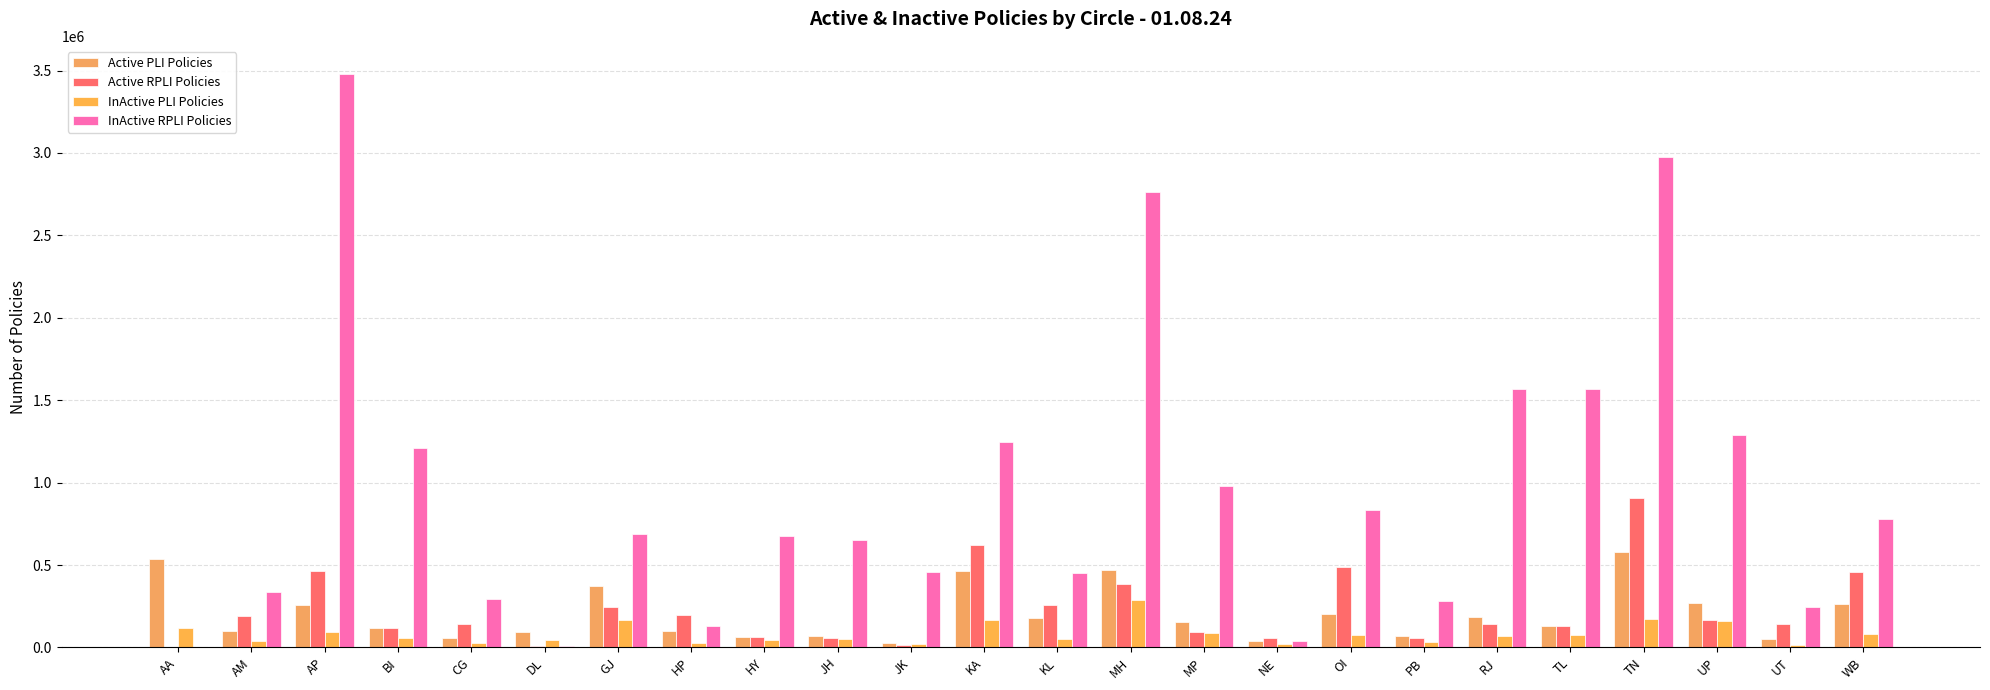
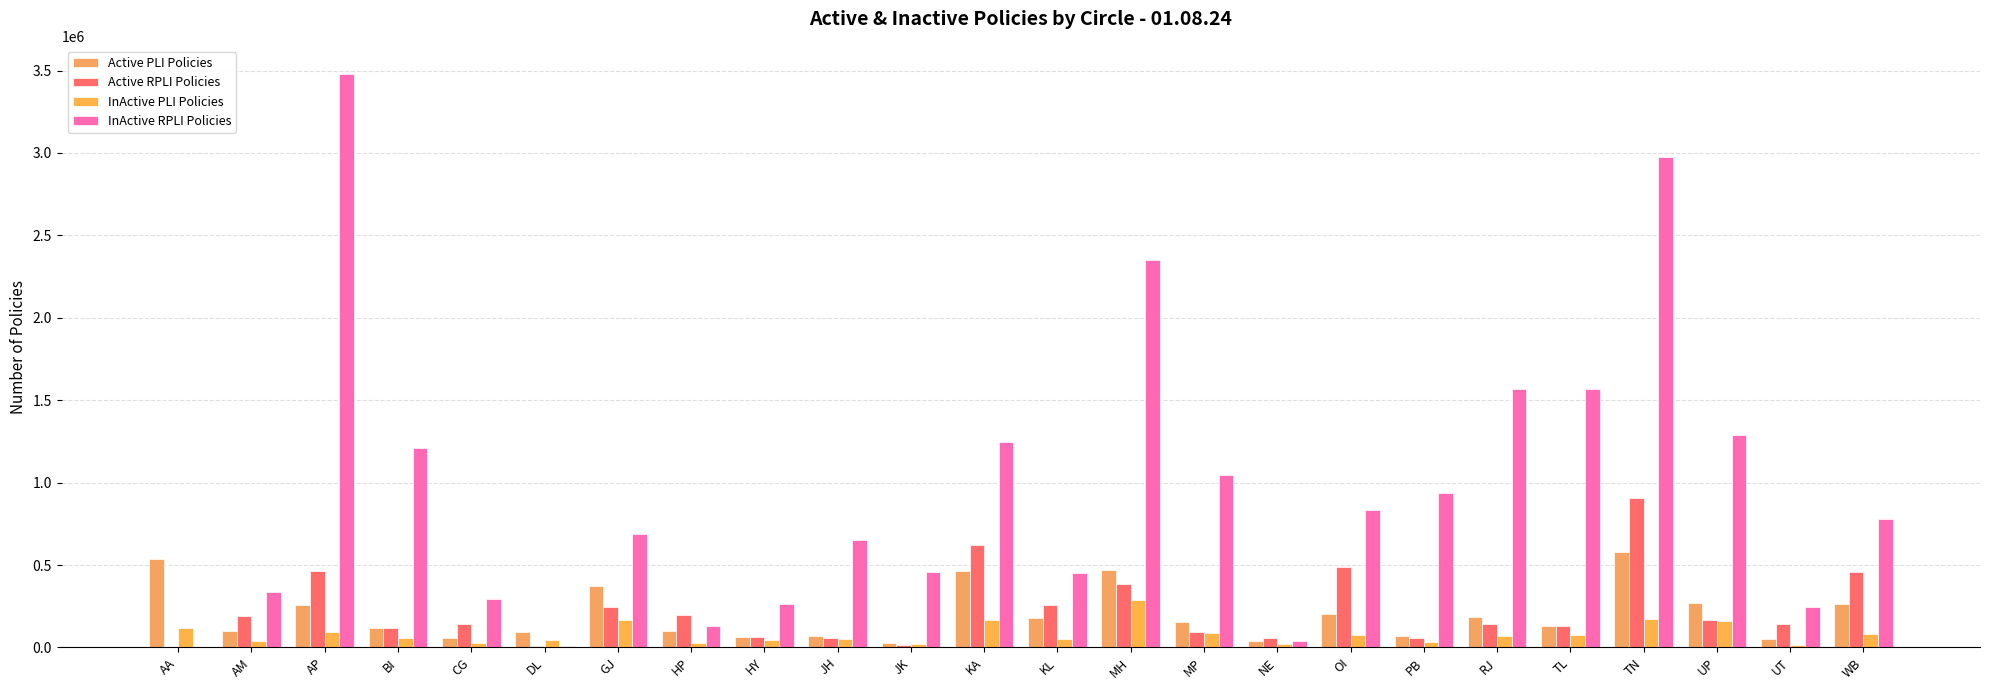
InActive RPLI Policies, HY: 680000 -> 270000
InActive RPLI Policies, MH: 2760000 -> 2350000
InActive RPLI Policies, MP: 980000 -> 1050000
InActive RPLI Policies, PB: 280000 -> 940000
